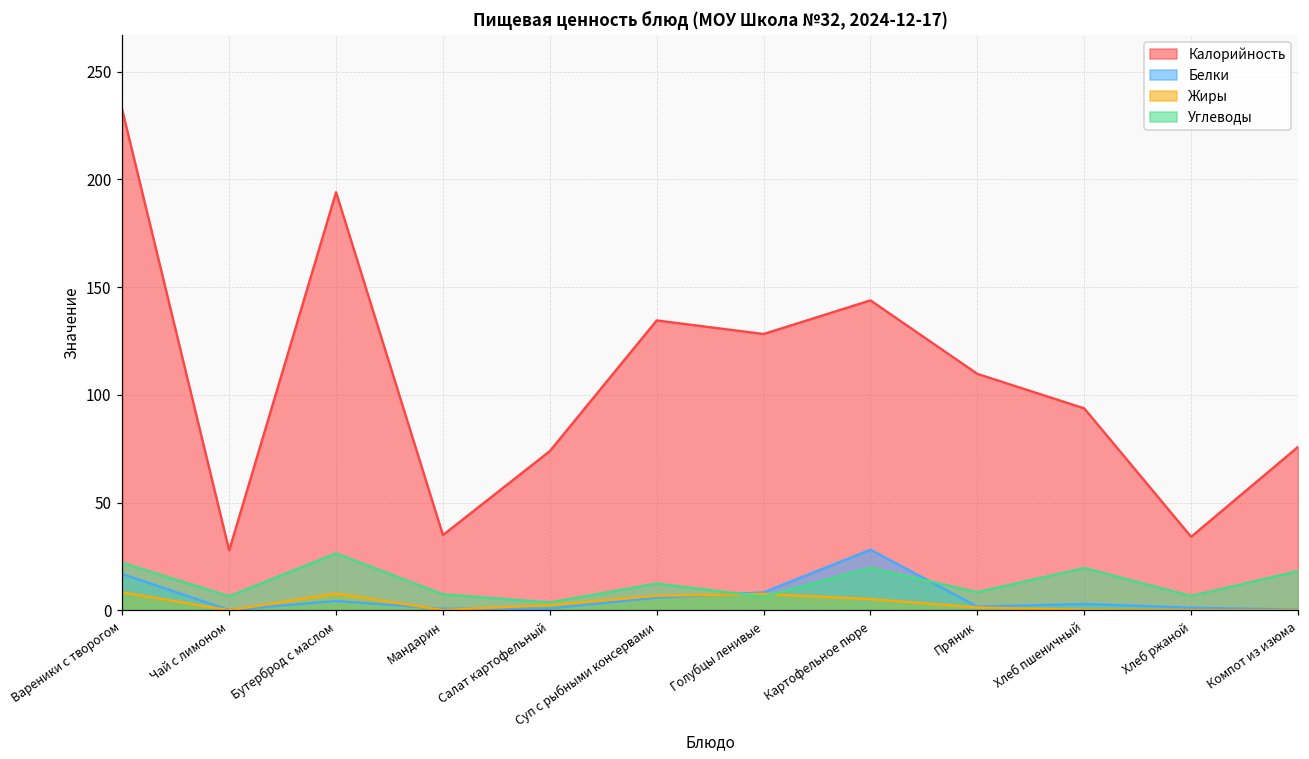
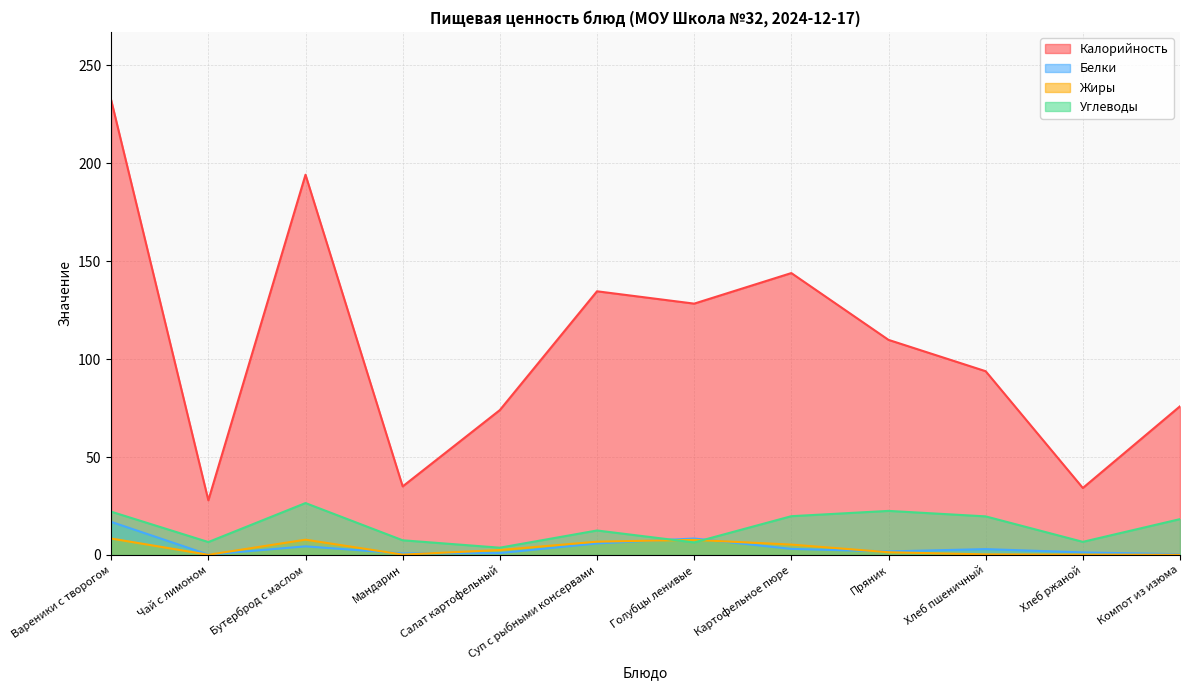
Белки, Картофельное пюре: 28 -> 3
Углеводы, Пряник: 9 -> 23
